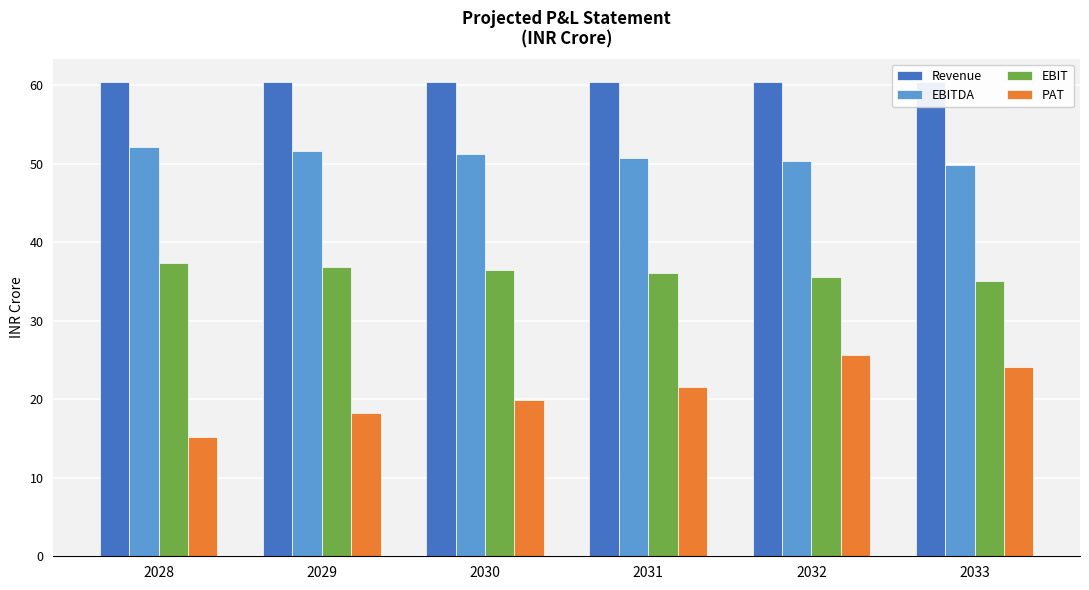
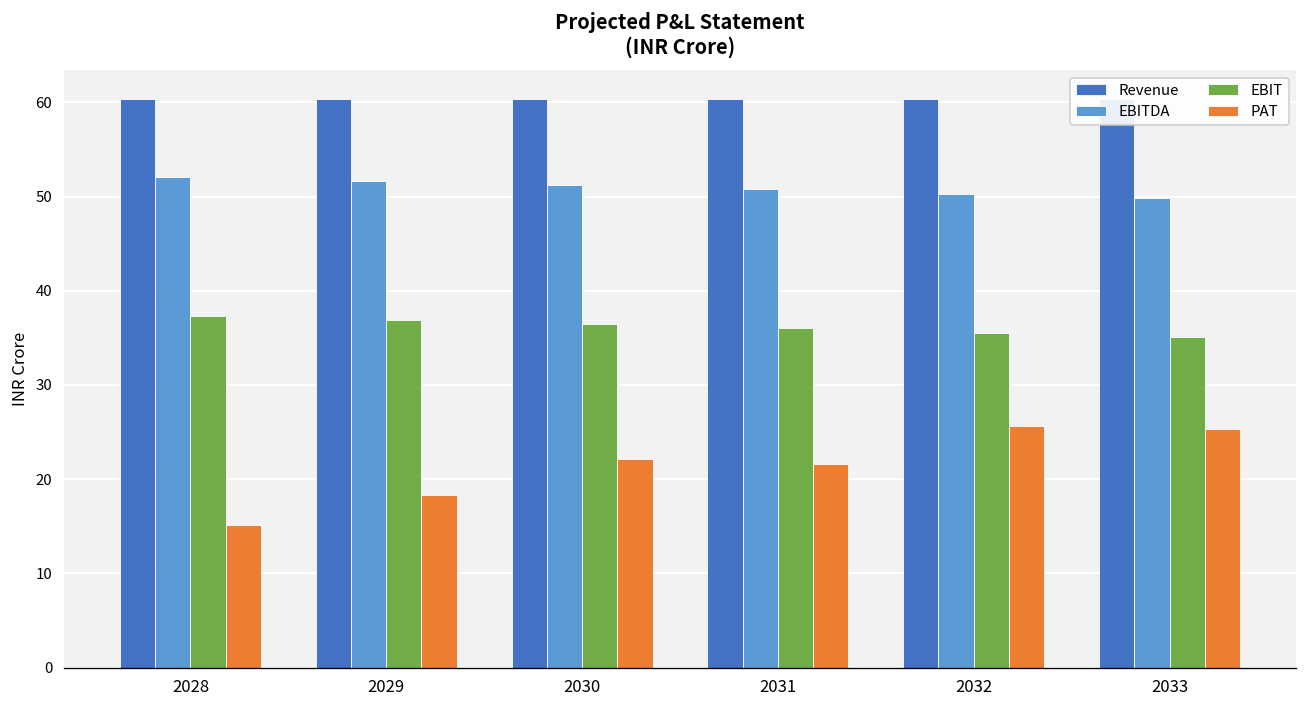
PAT, 2030: 20 -> 22
PAT, 2033: 24 -> 25
